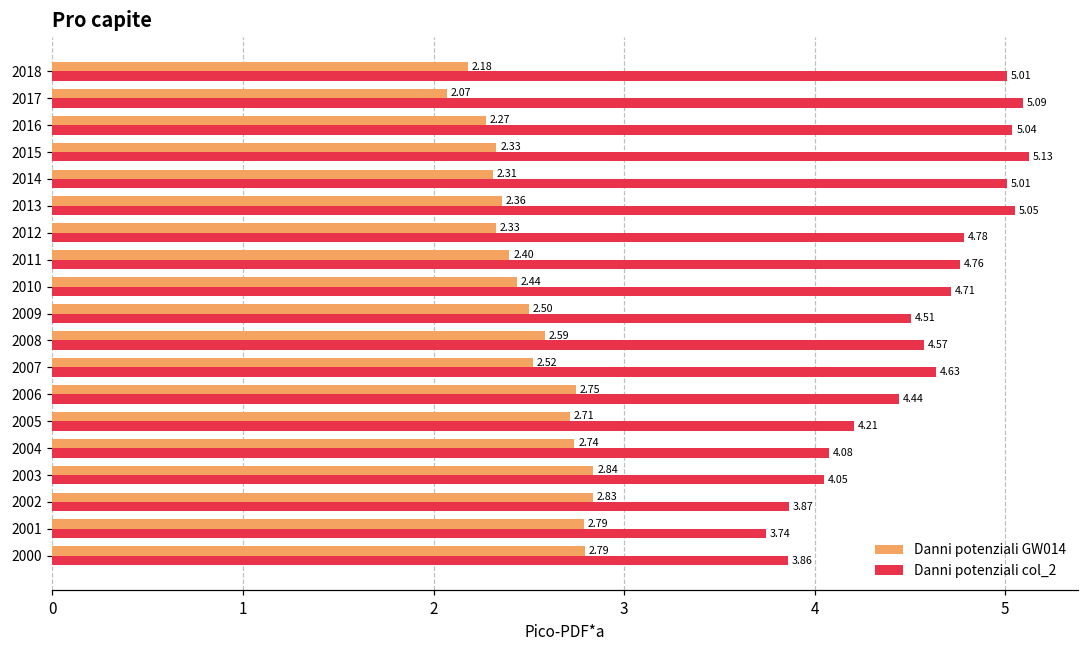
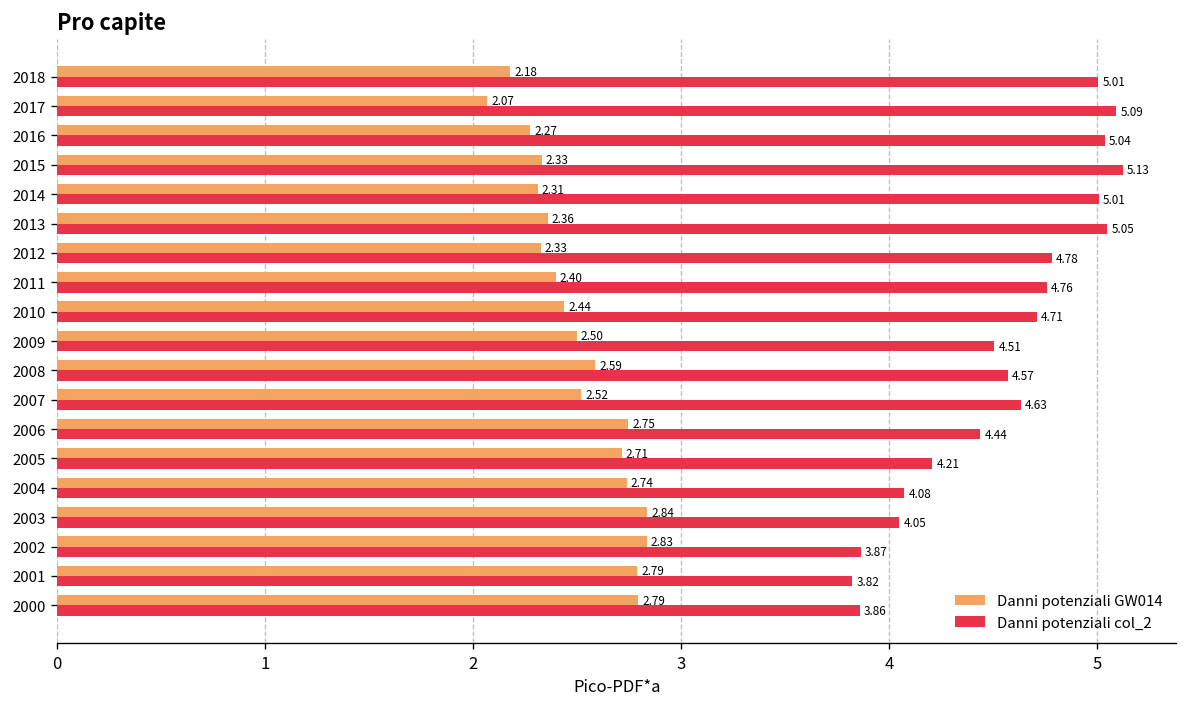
Danni potenziali col_2, 2001: 3.74 -> 3.82
